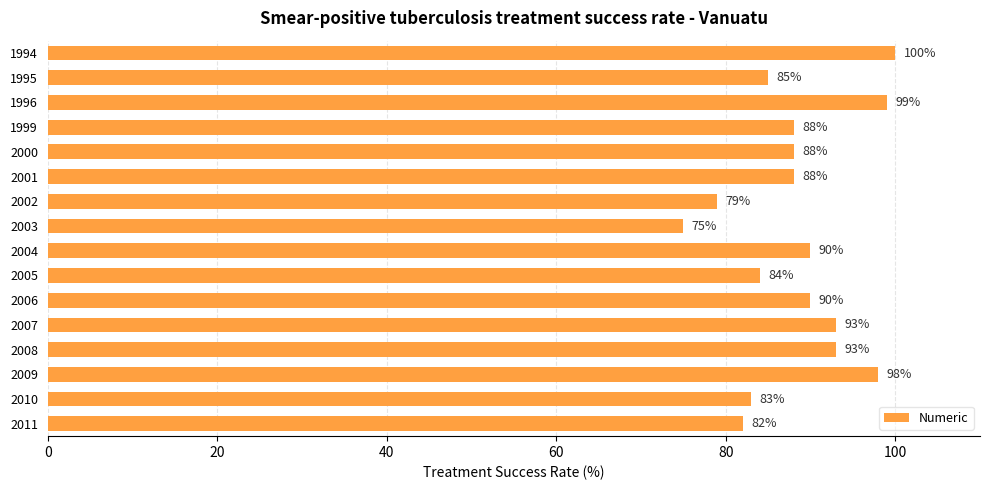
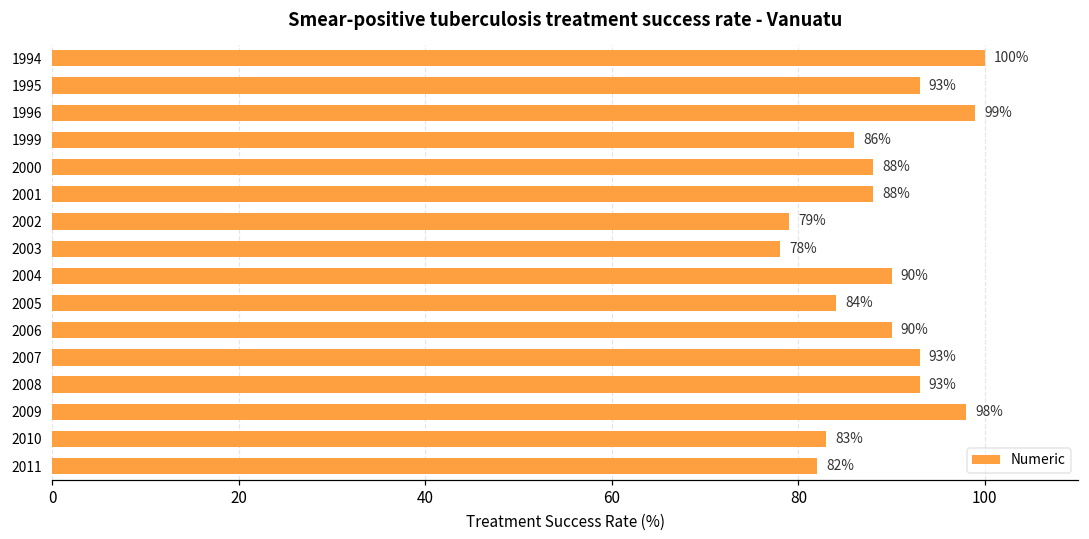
1995: 85% -> 93%
1999: 88% -> 86%
2003: 75% -> 78%
